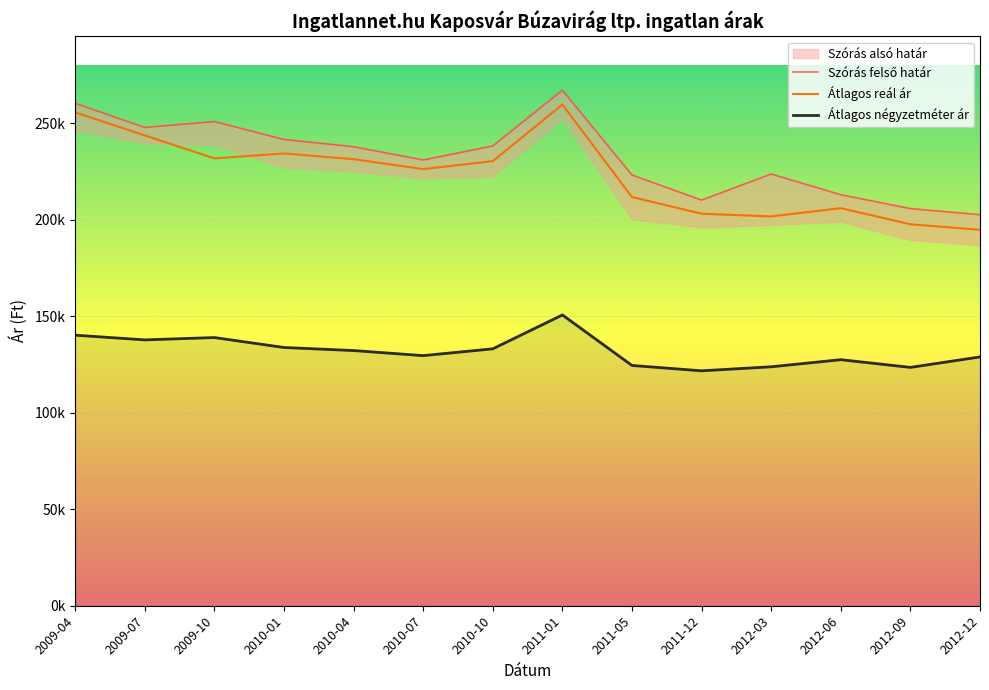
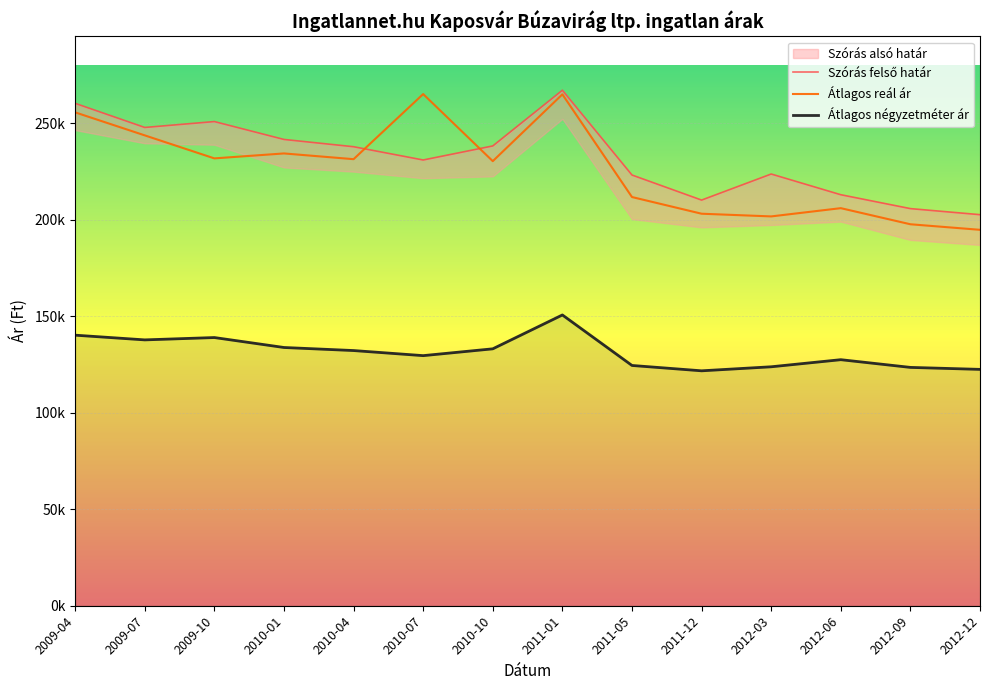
Átlagos reál ár, 2010-07: 226000 -> 265000
Átlagos reál ár, 2011-01: 260000 -> 265000
Átlagos négyzetméter ár, 2012-12: 129000 -> 122000
